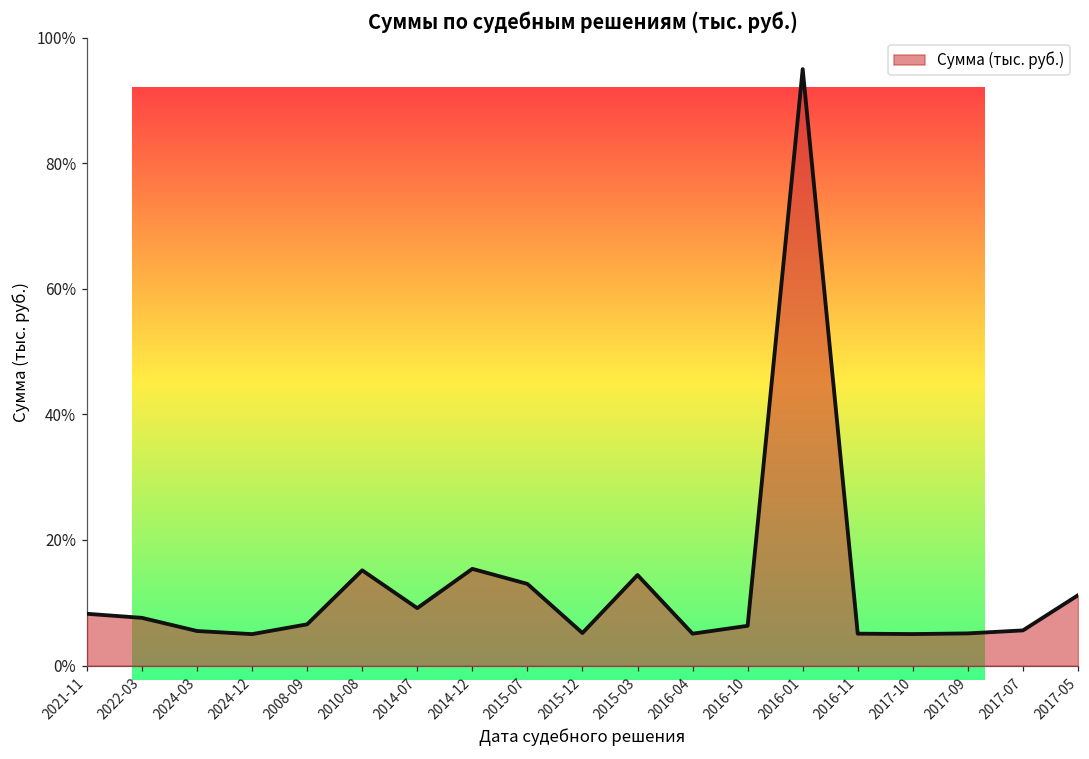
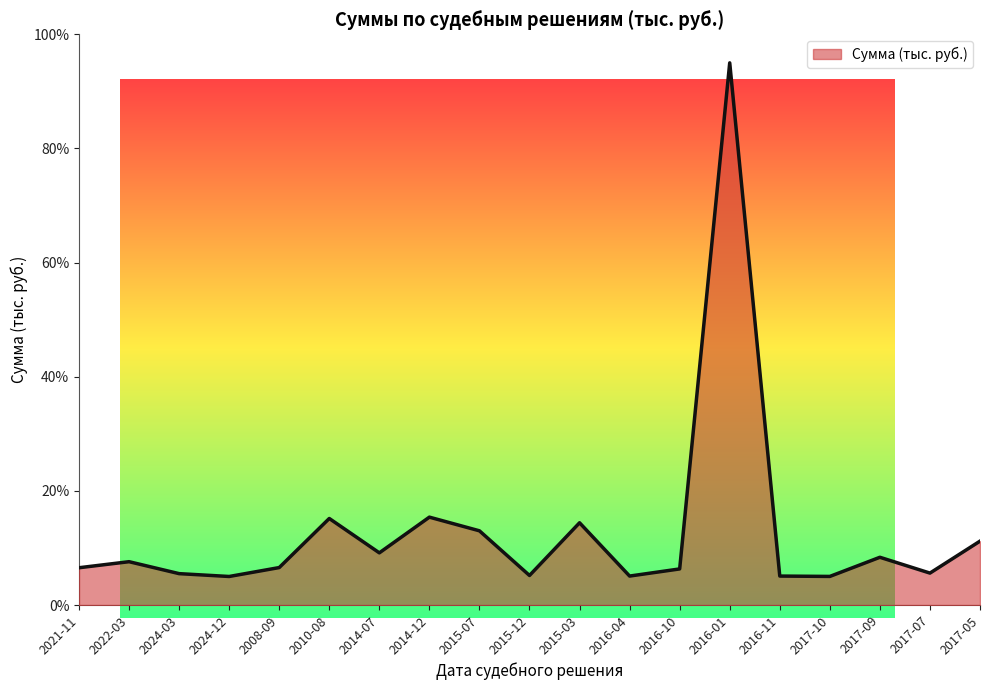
2021-11: 8% -> 7%
2017-09: 5% -> 8%
